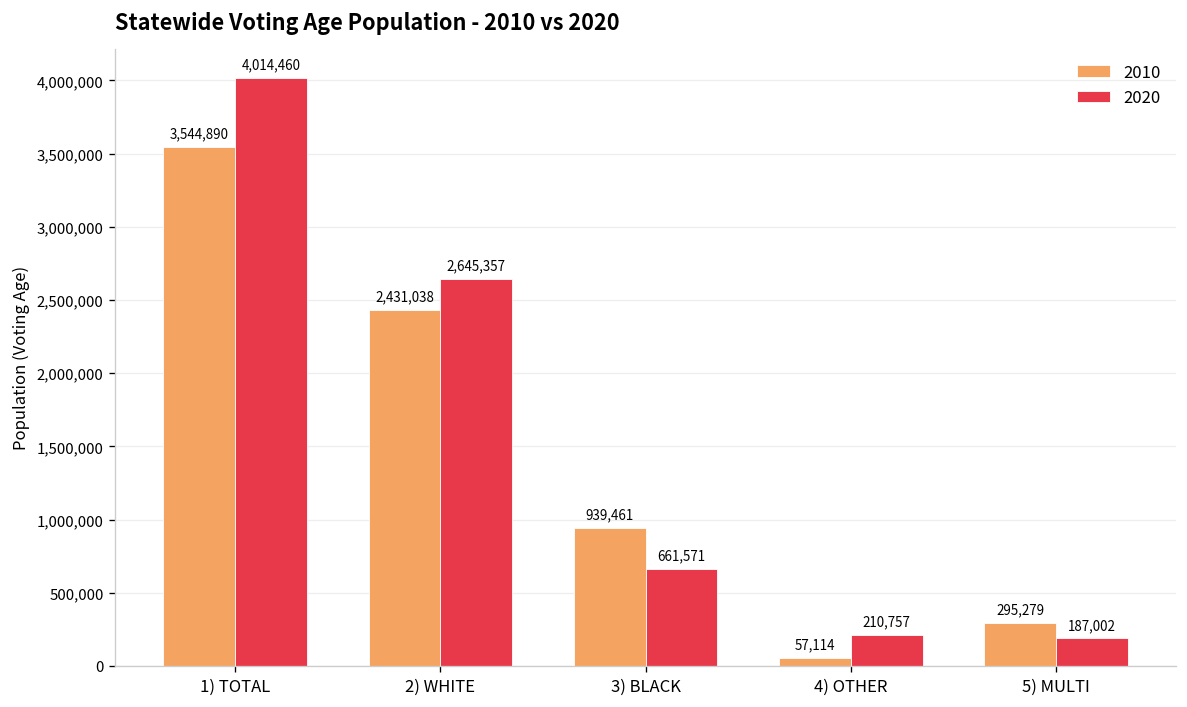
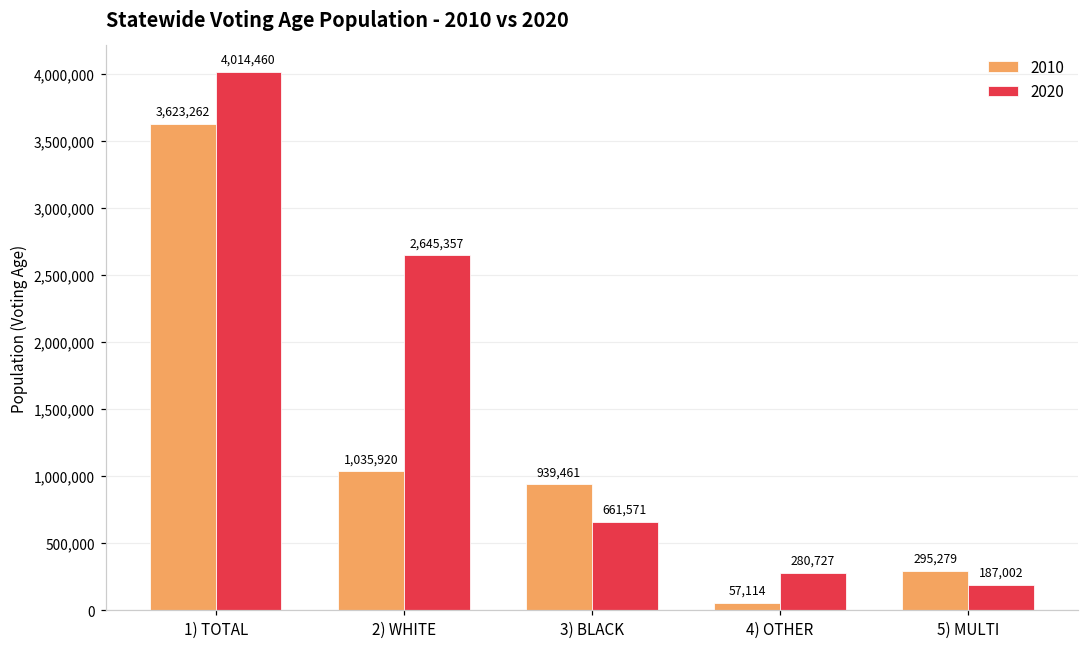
2010, 1) TOTAL: 3,544,890 -> 3,623,262
2010, 2) WHITE: 2,431,038 -> 1,035,920
2020, 4) OTHER: 210,757 -> 280,727
